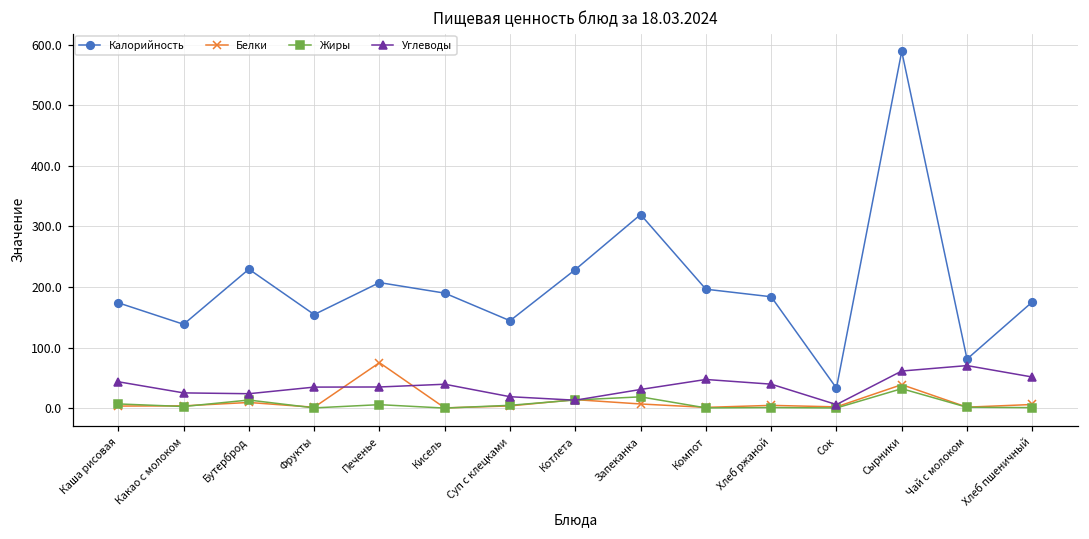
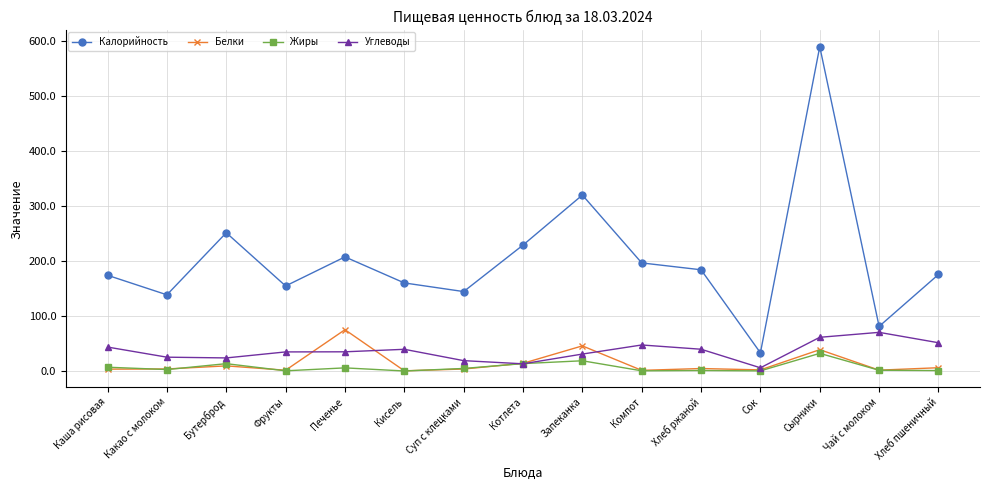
Калорийность, Бутерброд: 230 -> 250
Калорийность, Кисель: 190 -> 160
Белки, Запеканка: 10 -> 50
